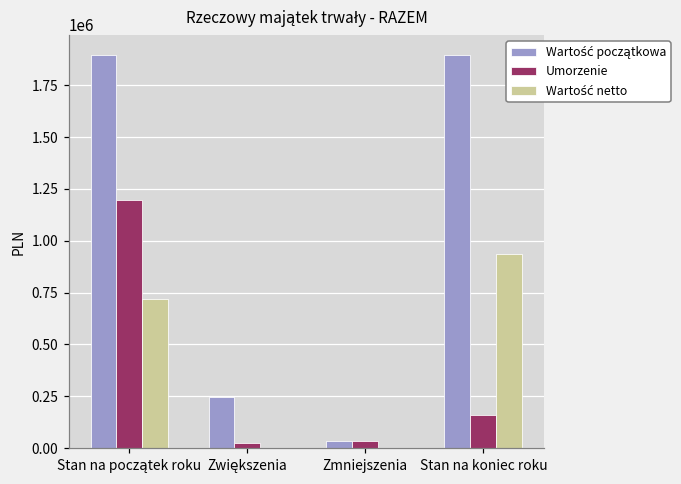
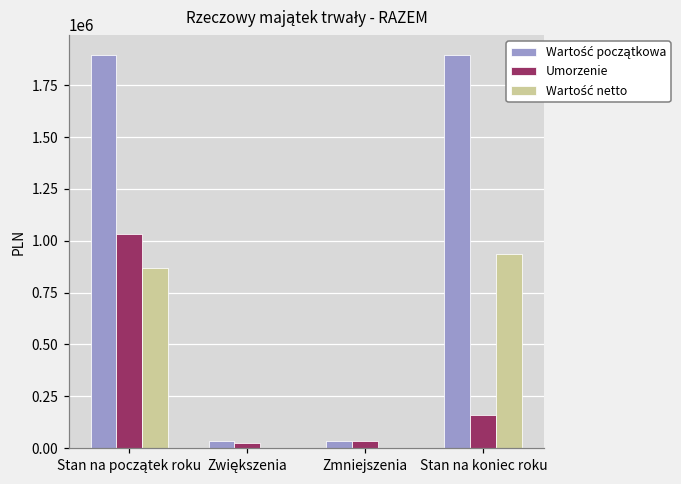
Umorzenie, Stan na początek roku: 1200000 -> 1030000
Wartość netto, Stan na początek roku: 720000 -> 870000
Wartość początkowa, Zwiększenia: 250000 -> 30000
